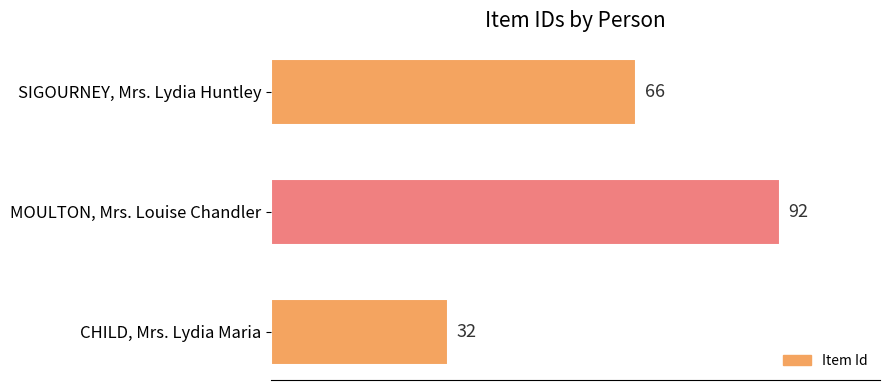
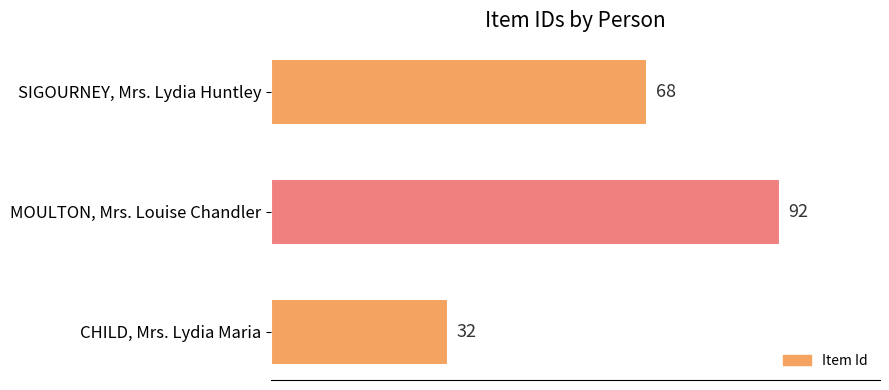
SIGOURNEY, Mrs. Lydia Huntley: 66 -> 68
